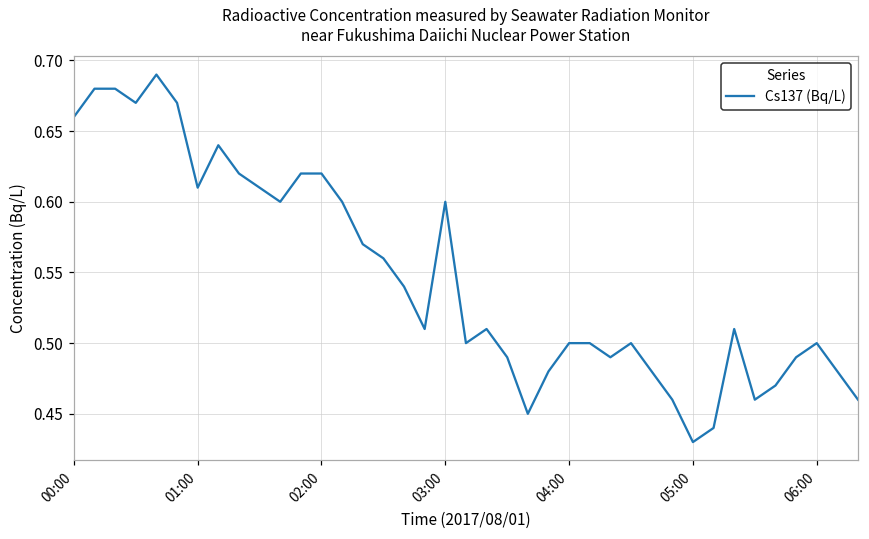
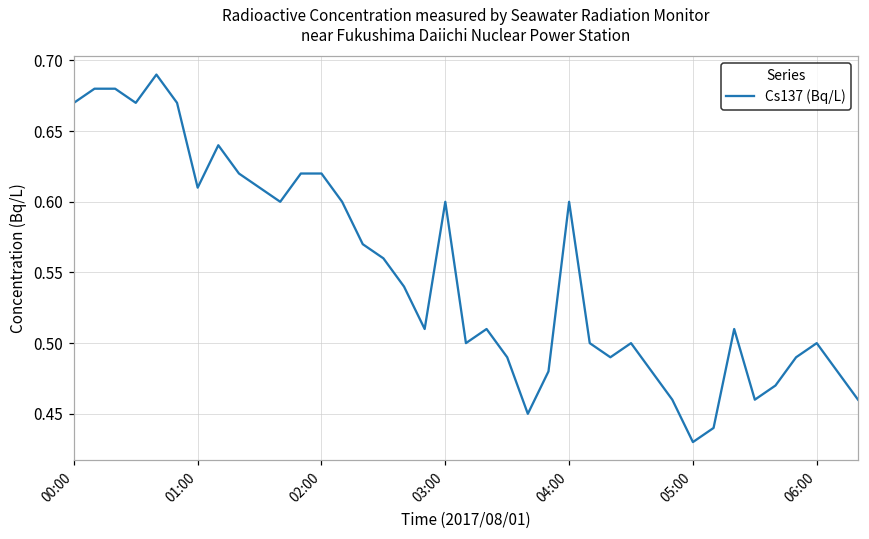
00:00: 0.66 -> 0.67
04:00: 0.5 -> 0.6
